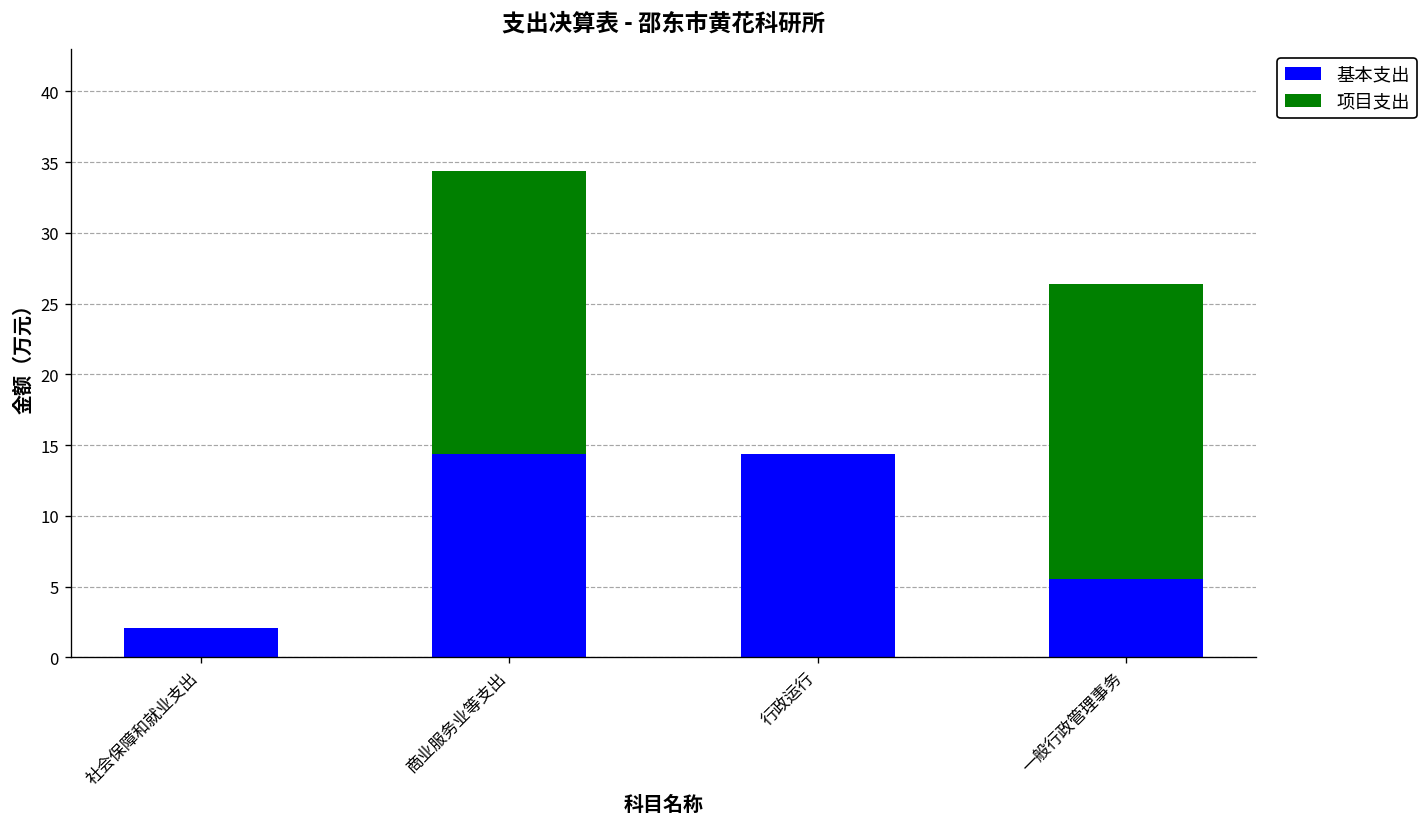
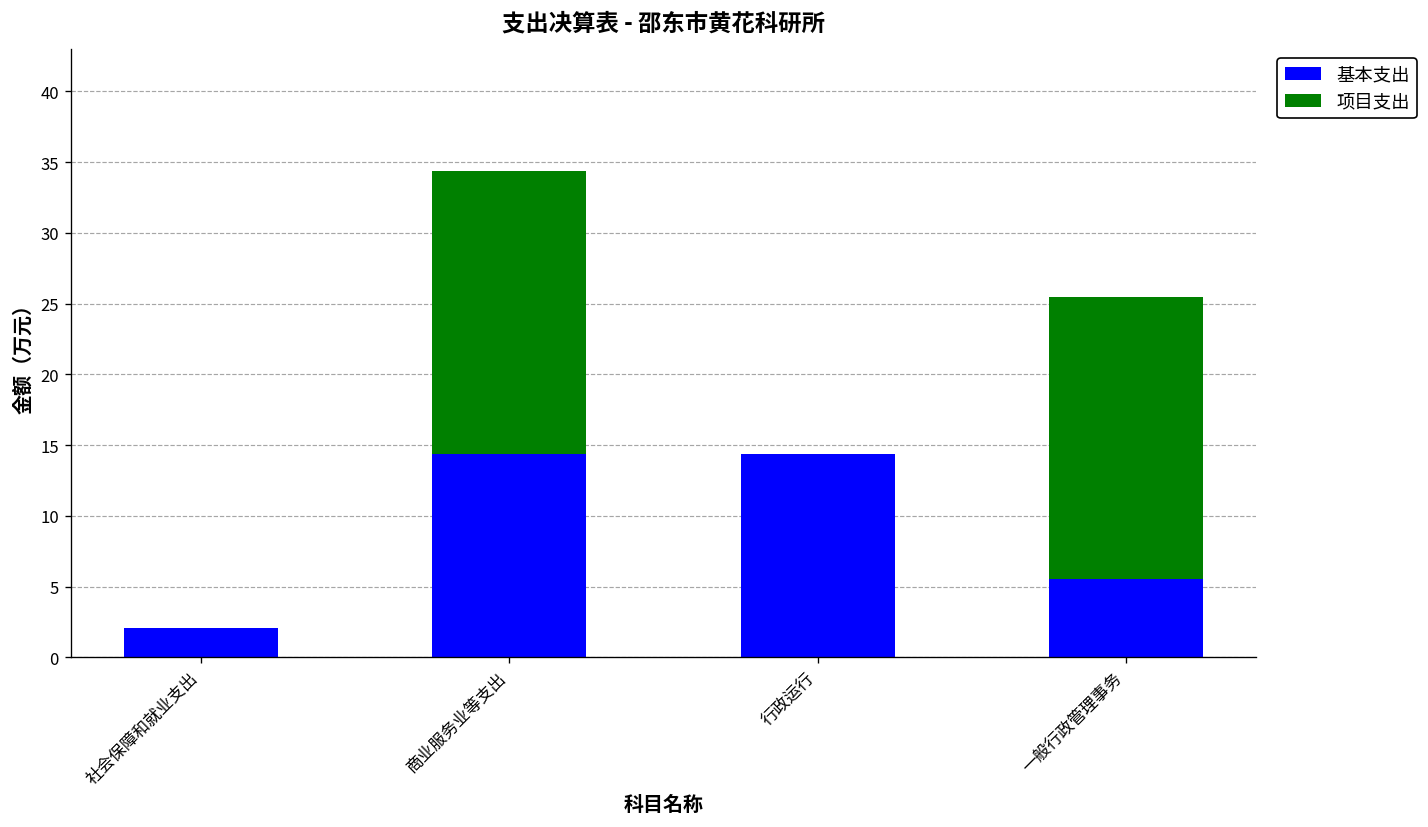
项目支出, 一般行政管理事务: 20.9 -> 20.0
